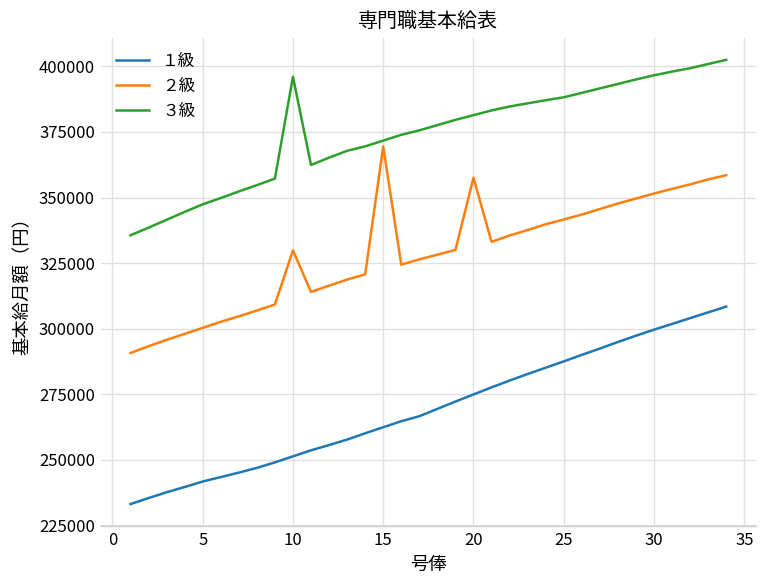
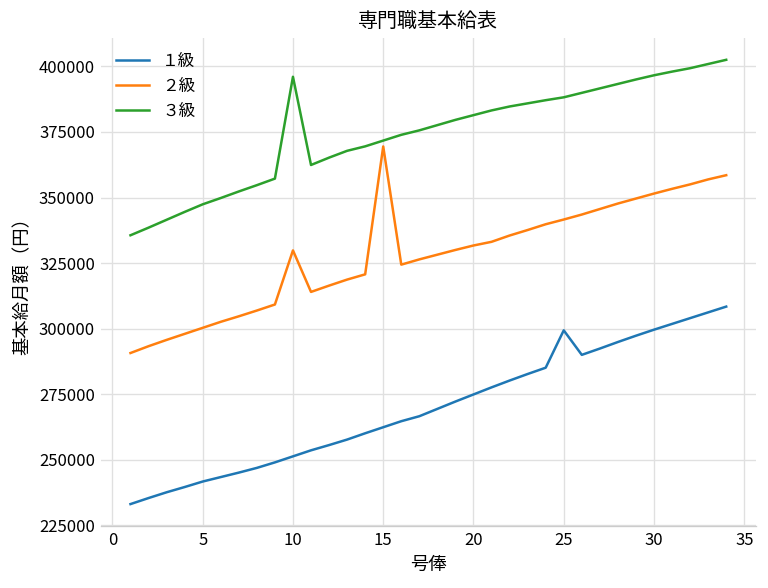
２級, 20: 358000 -> 332000
１級, 25: 288000 -> 299000
